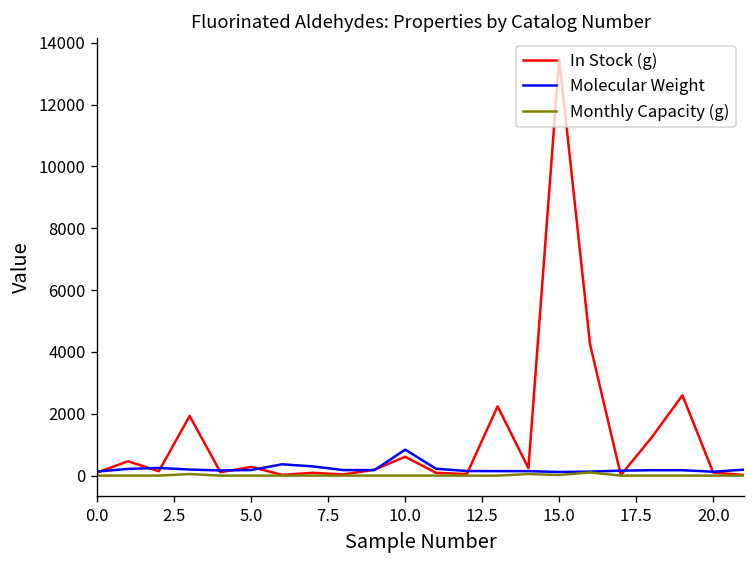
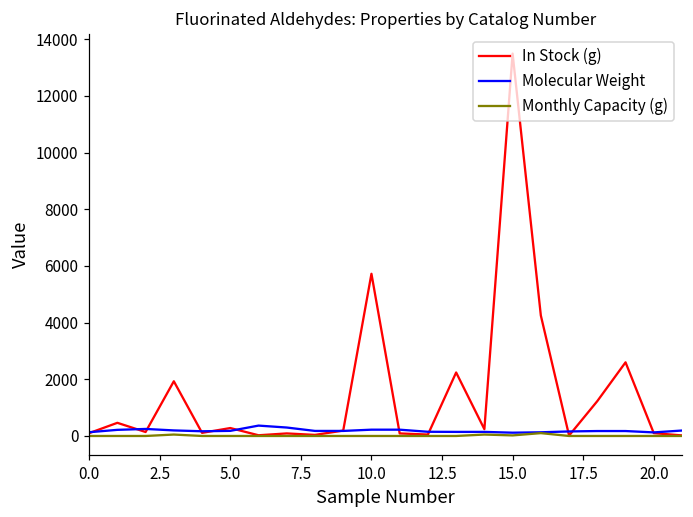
In Stock (g), 10.0: 600 -> 5700
Molecular Weight, 10.0: 800 -> 200
